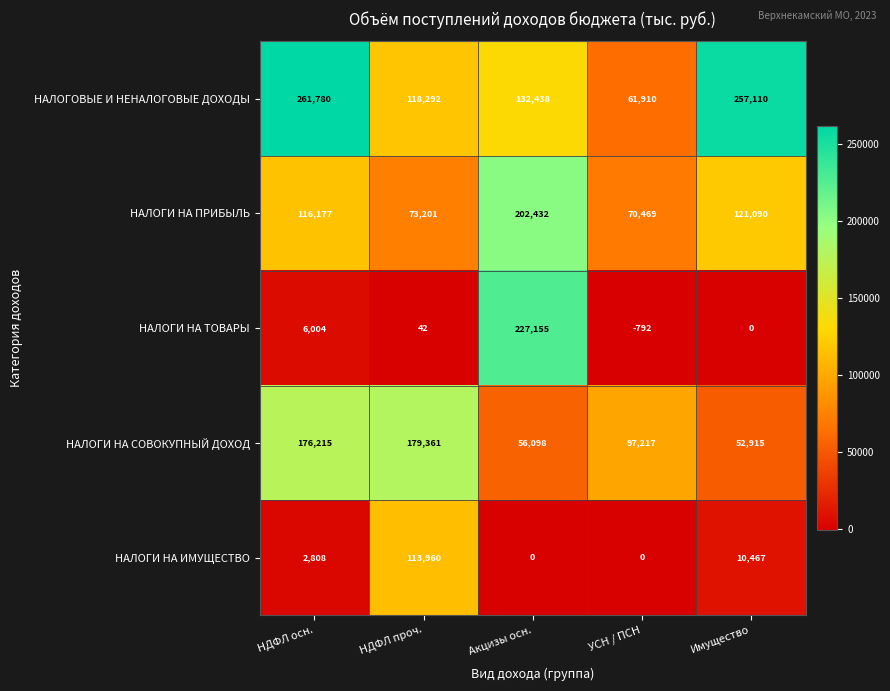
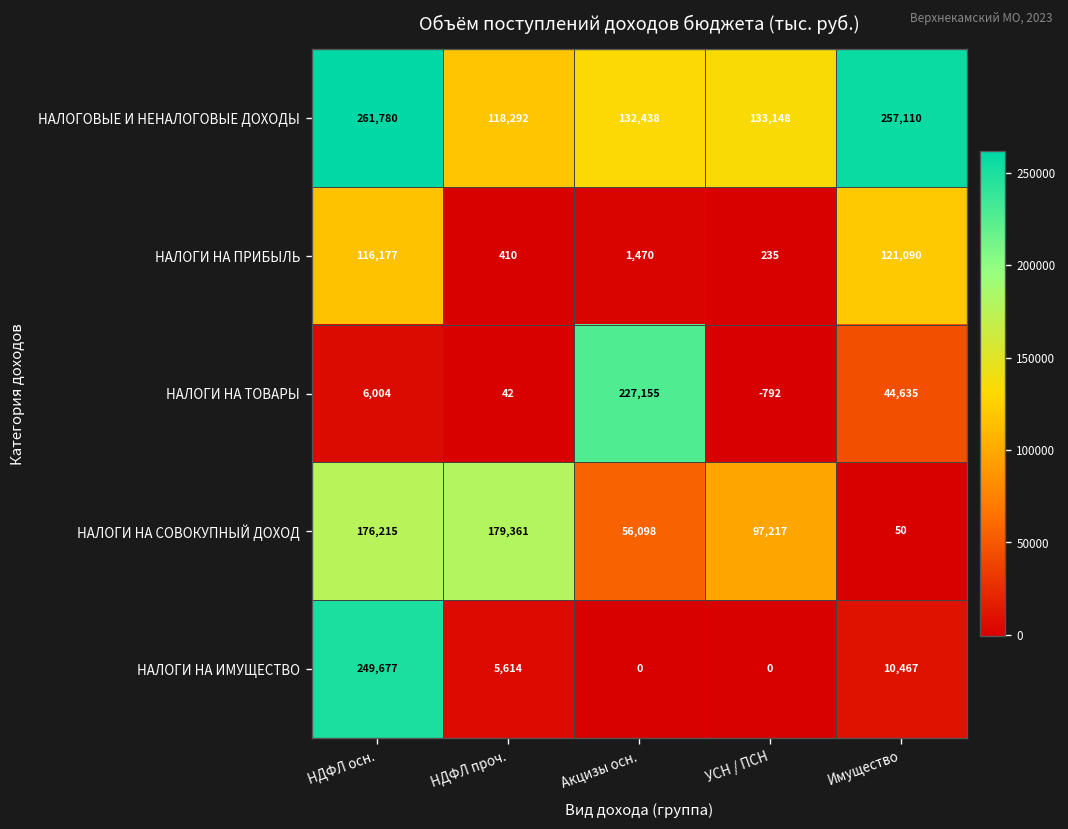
НАЛОГОВЫЕ И НЕНАЛОГОВЫЕ ДОХОДЫ, УСН / ПСН: 61,910 -> 133,148
НАЛОГИ НА ПРИБЫЛЬ, НДФЛ проч.: 73,201 -> 410
НАЛОГИ НА ПРИБЫЛЬ, Акцизы осн.: 202,432 -> 1,470
НАЛОГИ НА ПРИБЫЛЬ, УСН / ПСН: 70,469 -> 235
НАЛОГИ НА ТОВАРЫ, Имущество: 0 -> 44,635
НАЛОГИ НА СОВОКУПНЫЙ ДОХОД, Имущество: 52,915 -> 50
НАЛОГИ НА ИМУЩЕСТВО, НДФЛ осн.: 2,808 -> 249,677
НАЛОГИ НА ИМУЩЕСТВО, НДФЛ проч.: 113,960 -> 5,614
